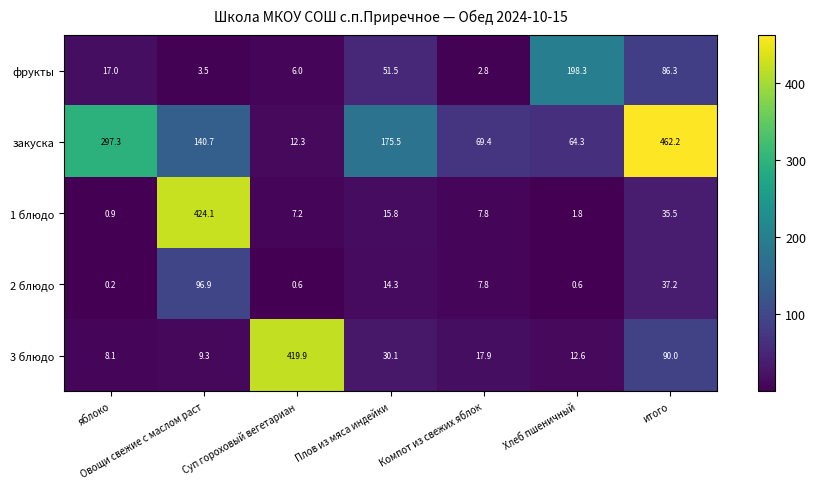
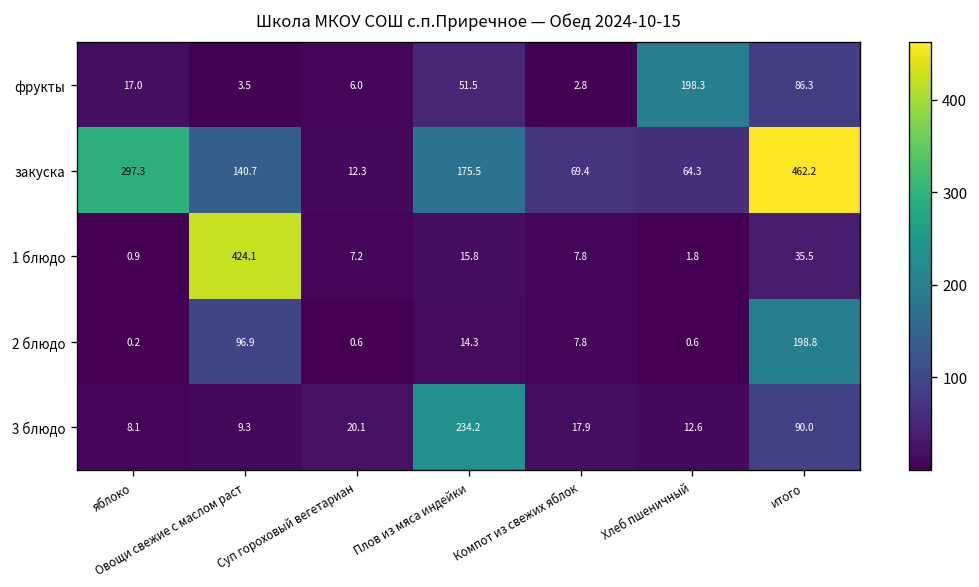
2 блюдо, итого: 37.2 -> 198.8
3 блюдо, Суп гороховый вегетариан: 419.9 -> 20.1
3 блюдо, Плов из мяса индейки: 30.1 -> 234.2
